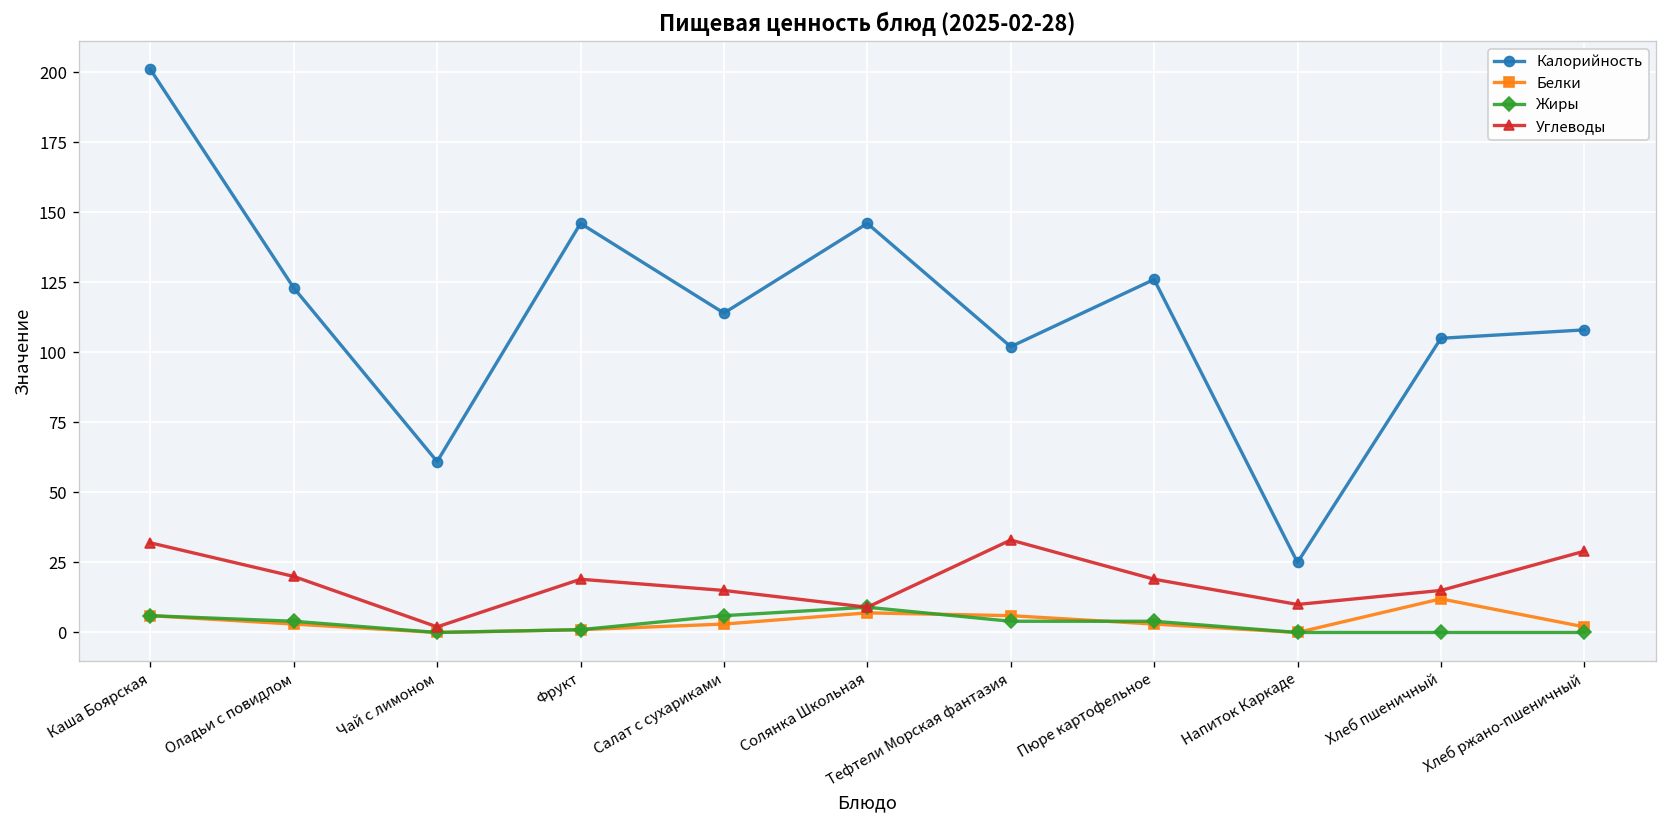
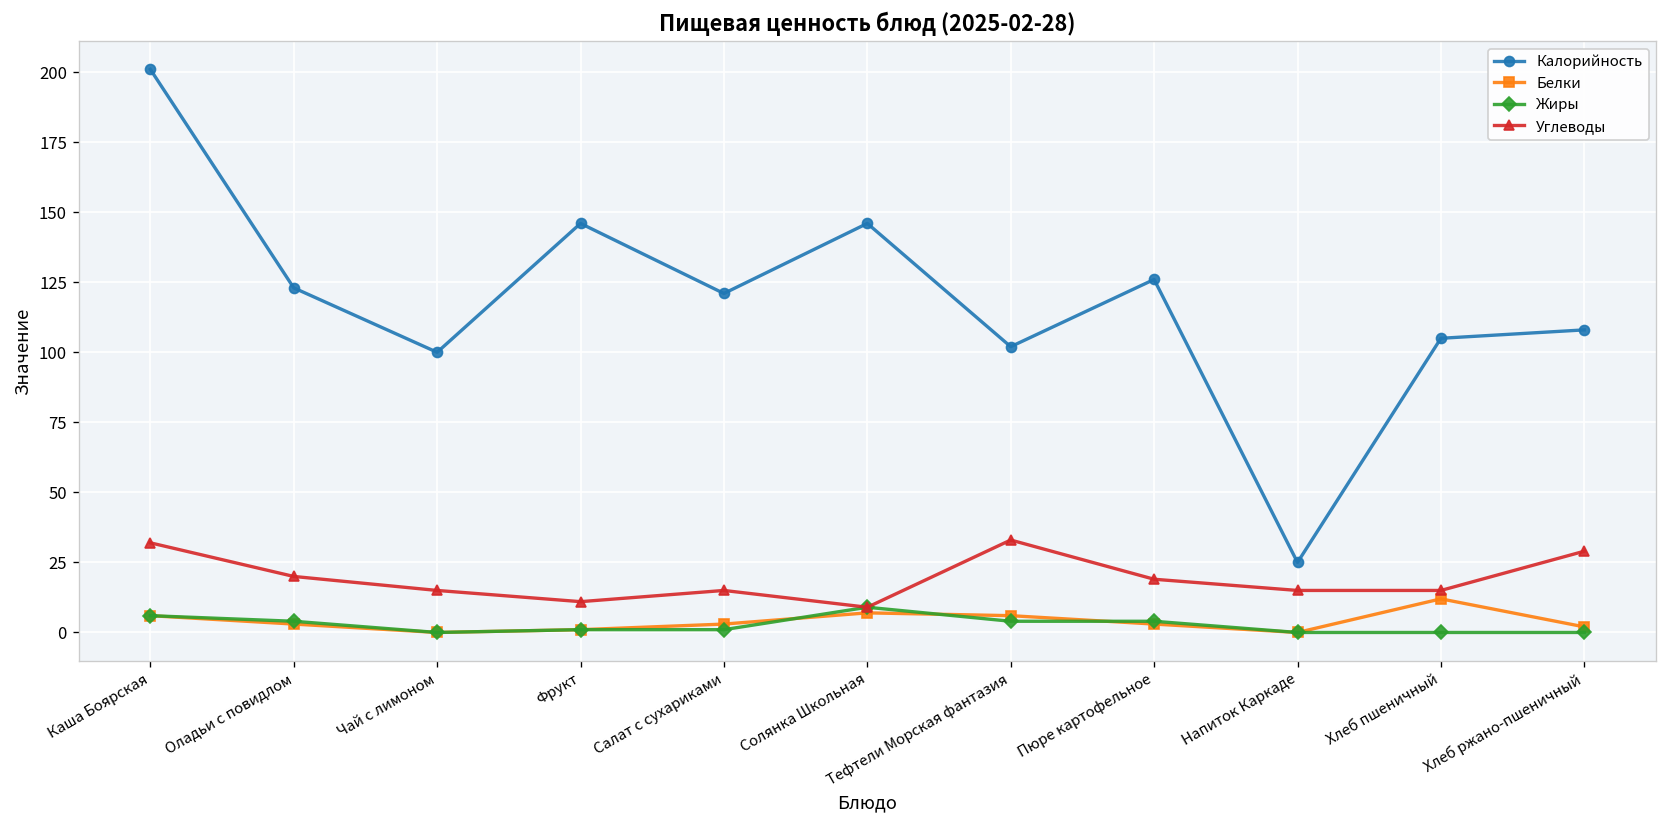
Калорийность, Чай с лимоном: 61 -> 100
Углеводы, Чай с лимоном: 2 -> 15
Углеводы, Фрукт: 19 -> 11
Калорийность, Салат с сухариками: 114 -> 121
Жиры, Салат с сухариками: 6 -> 1
Углеводы, Напиток Каркаде: 10 -> 15
